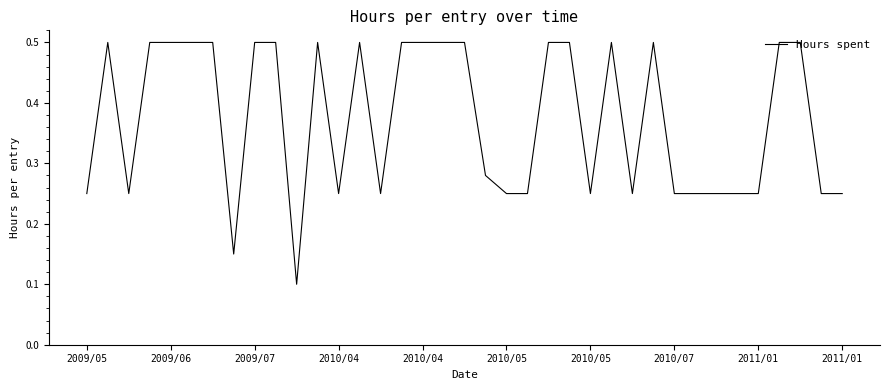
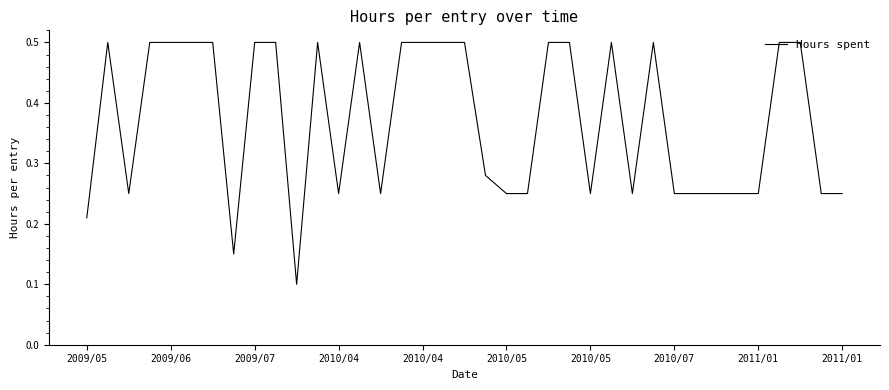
2009/05: 0.25 -> 0.21
